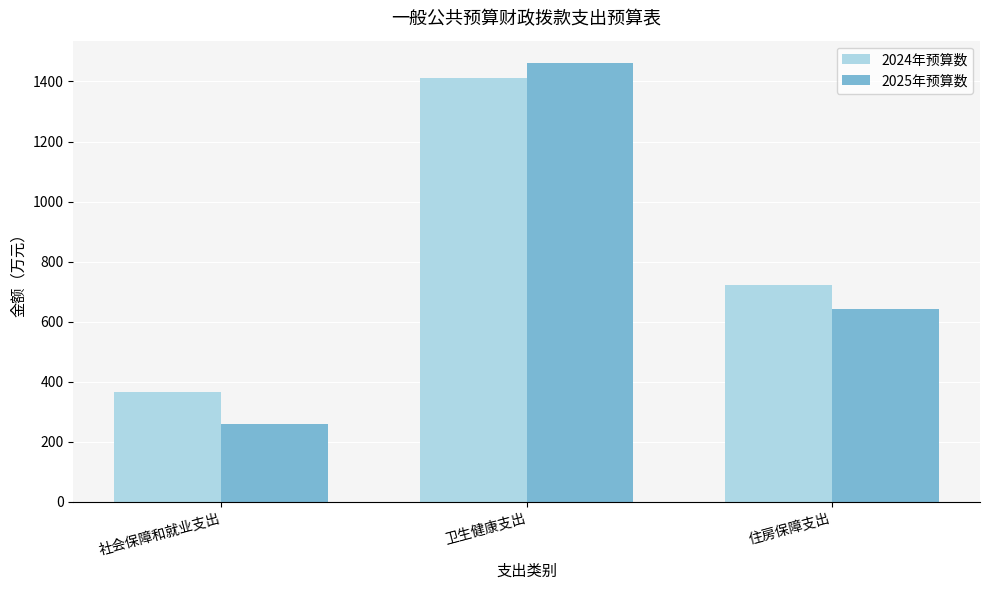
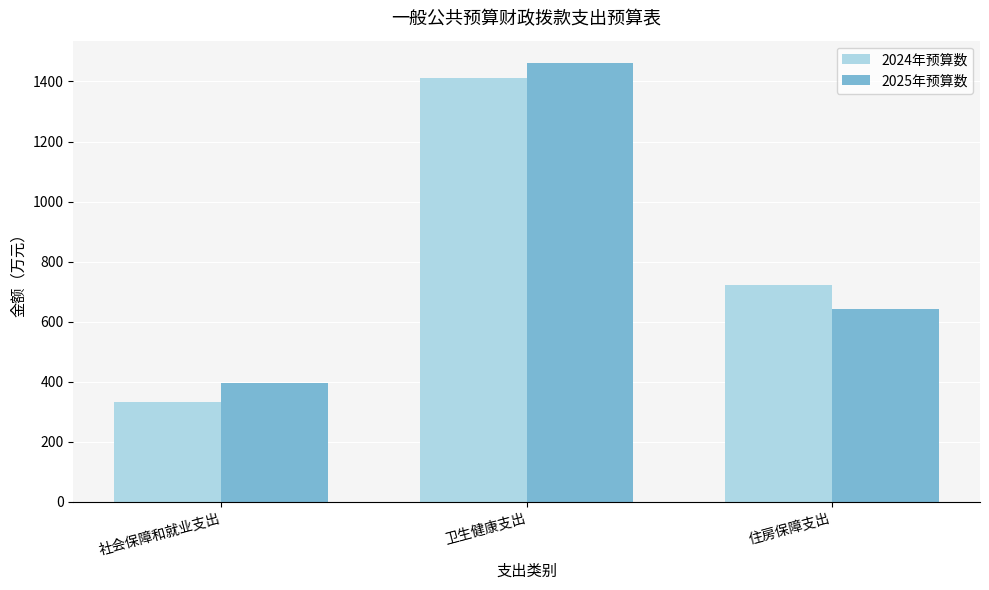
2024年预算数, 社会保障和就业支出: 370 -> 330
2025年预算数, 社会保障和就业支出: 260 -> 400
